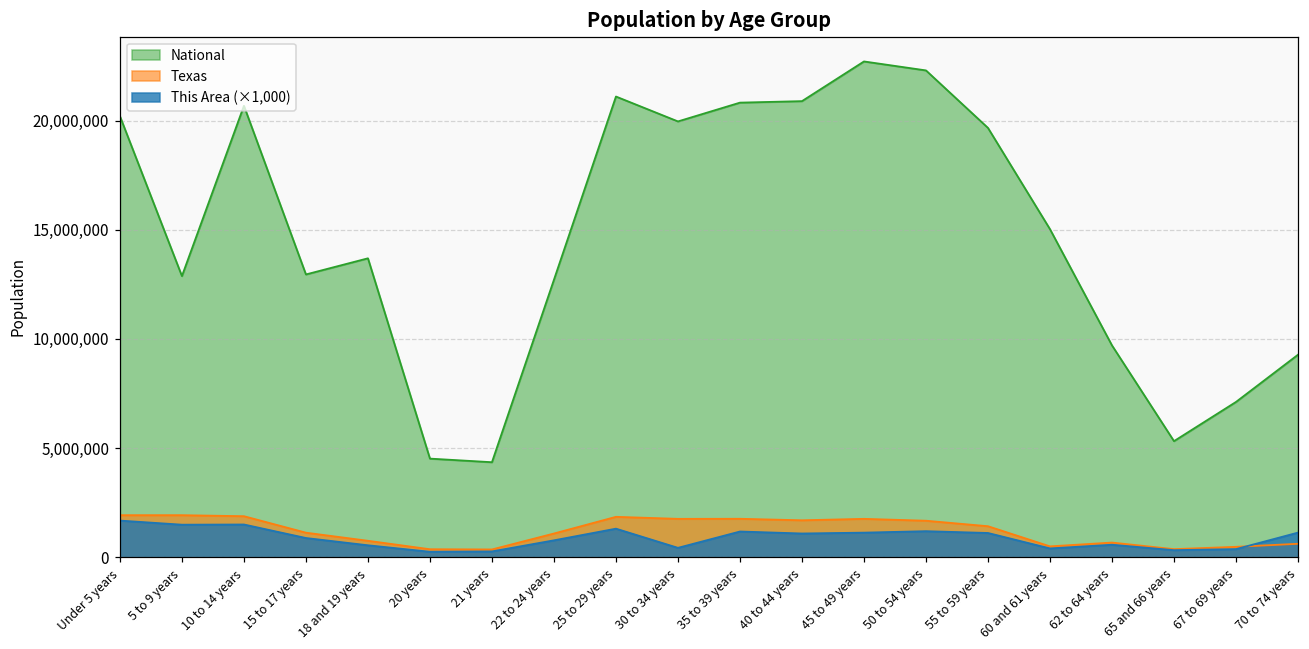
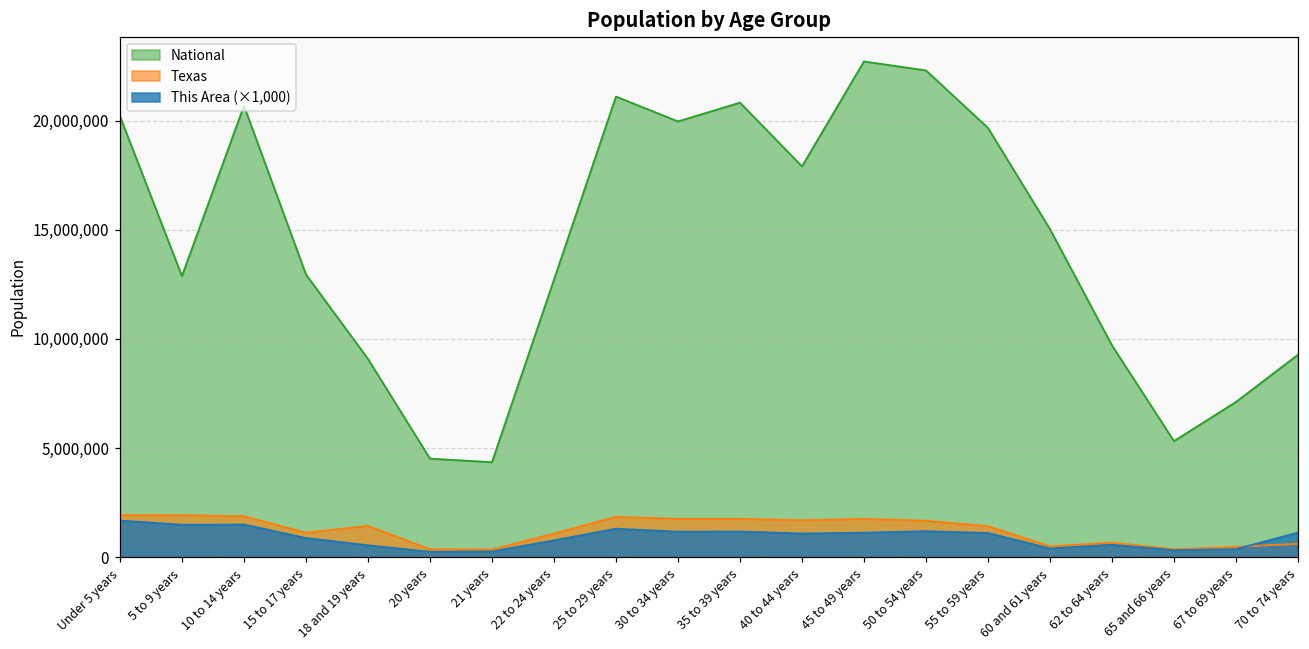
National, 18 and 19 years: 13,700,000 -> 9,100,000
Texas, 18 and 19 years: 800,000 -> 1,400,000
This Area (×1,000), 30 to 34 years: 400,000 -> 1,200,000
National, 40 to 44 years: 20,900,000 -> 17,900,000
